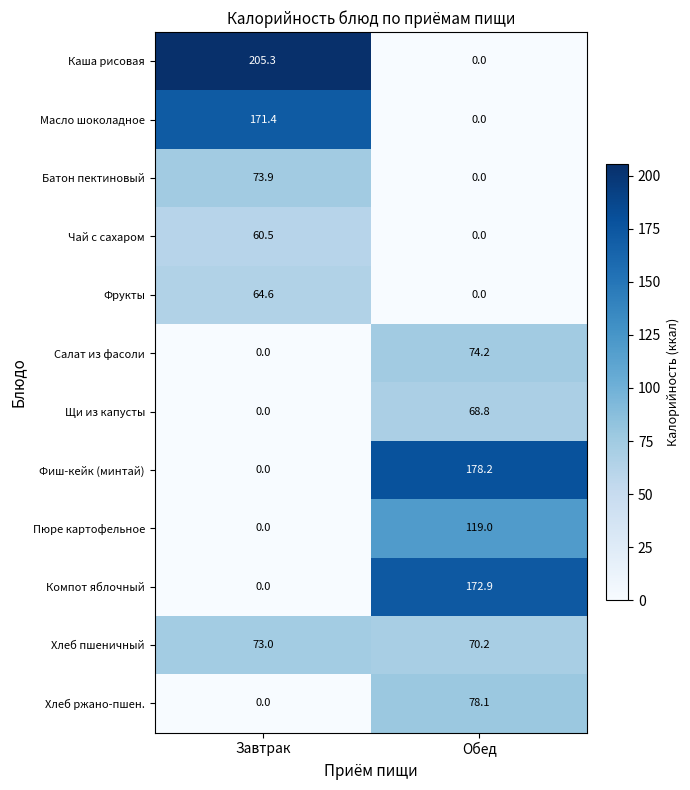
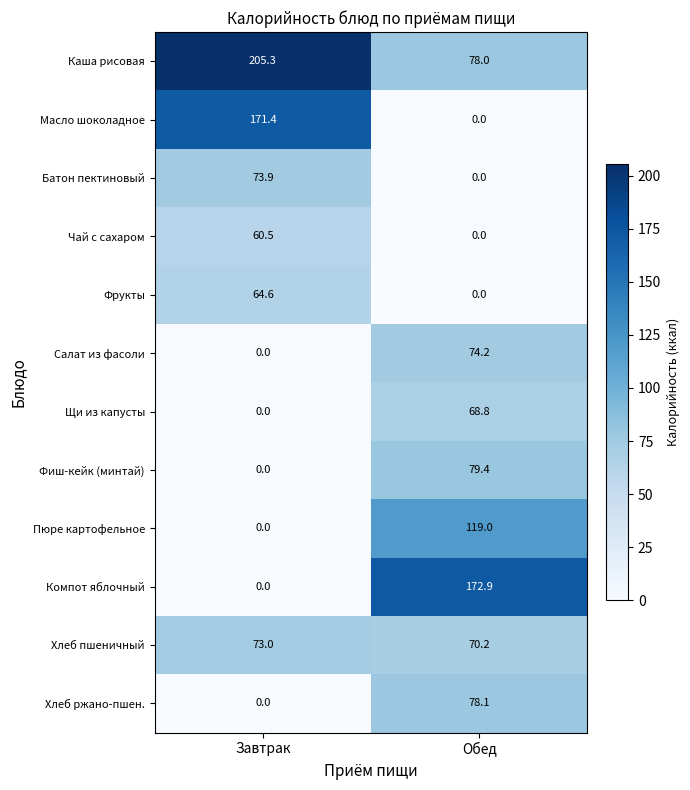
Каша рисовая, Обед: 0.0 -> 78.0
Фиш-кейк (минтай), Обед: 178.2 -> 79.4
